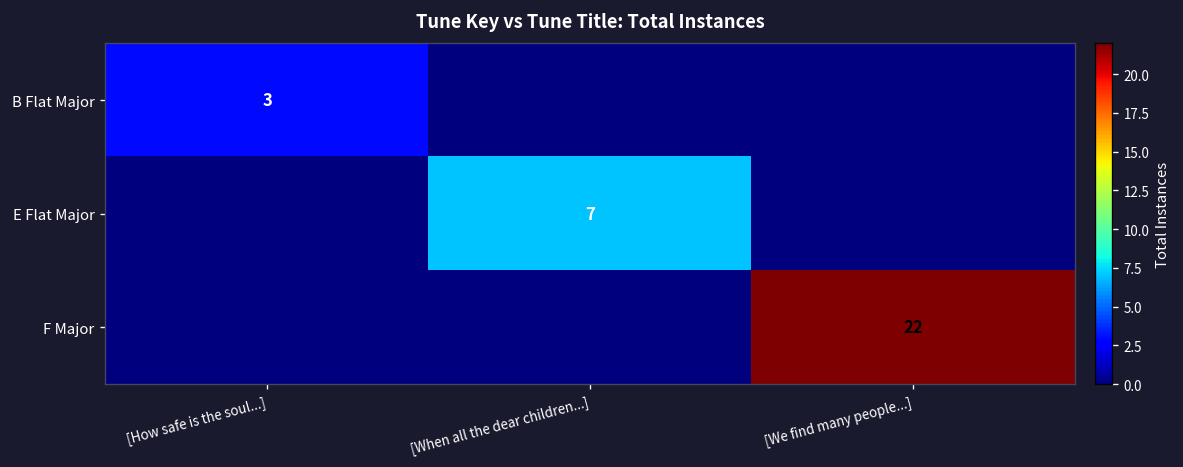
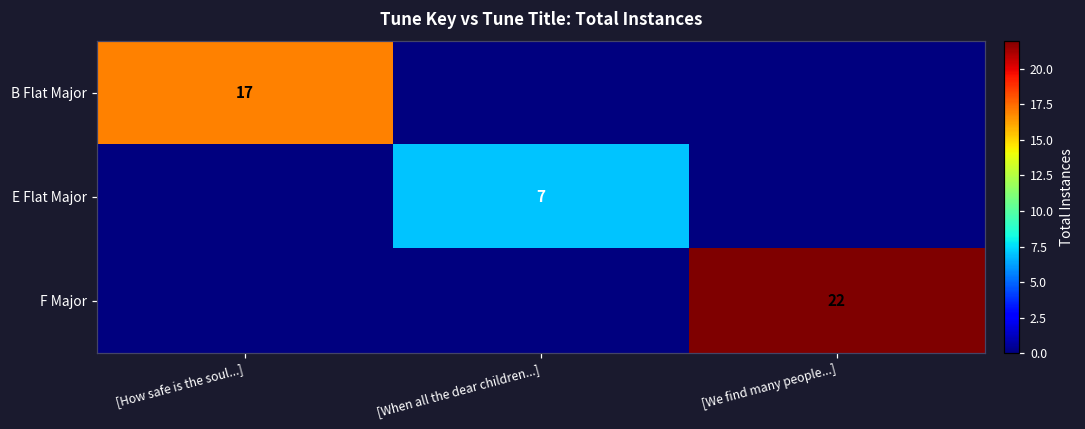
B Flat Major, [How safe is the soul...]: 3 -> 17
